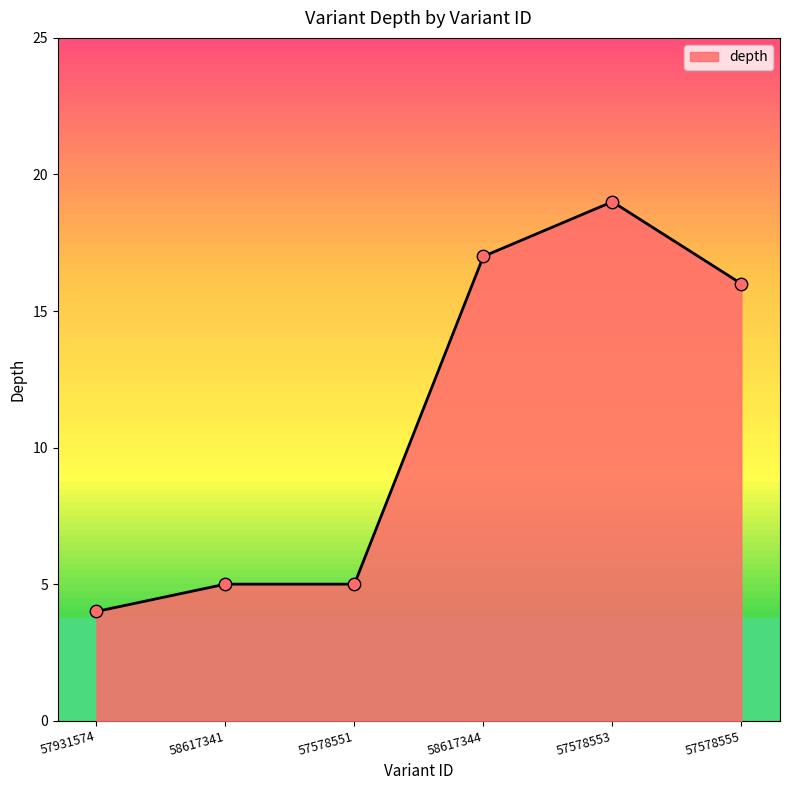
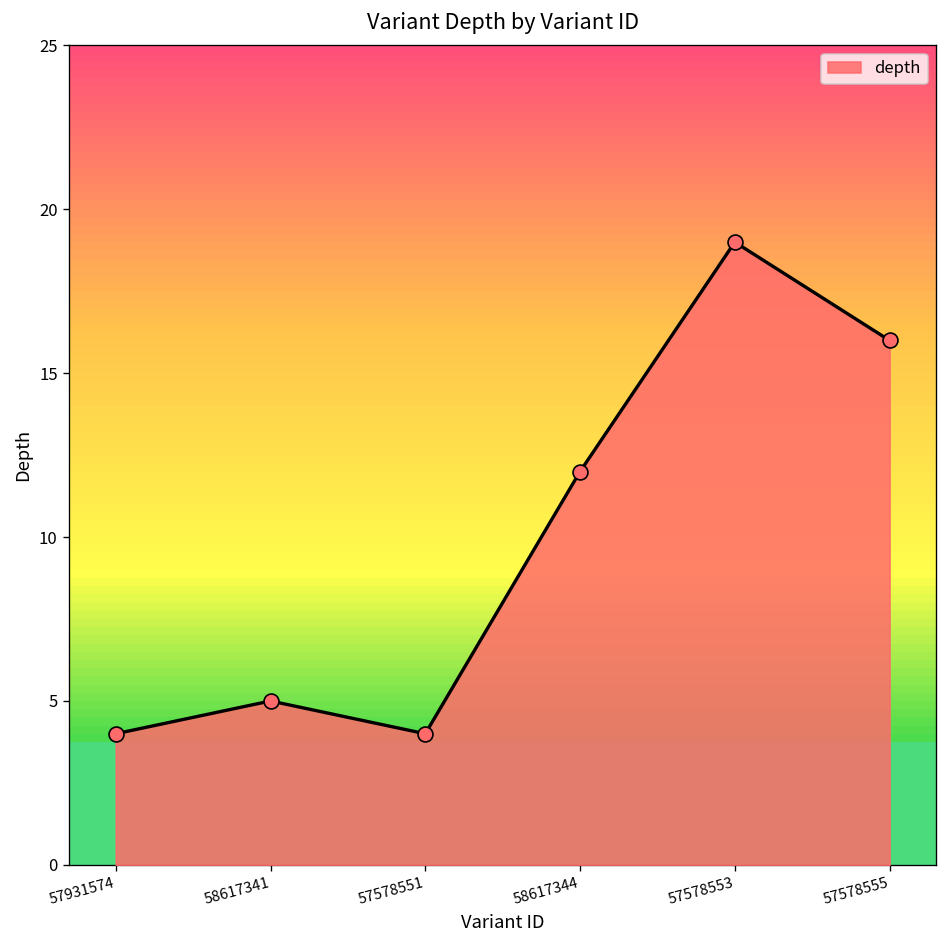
57578551: 5 -> 4
58617344: 17 -> 12
